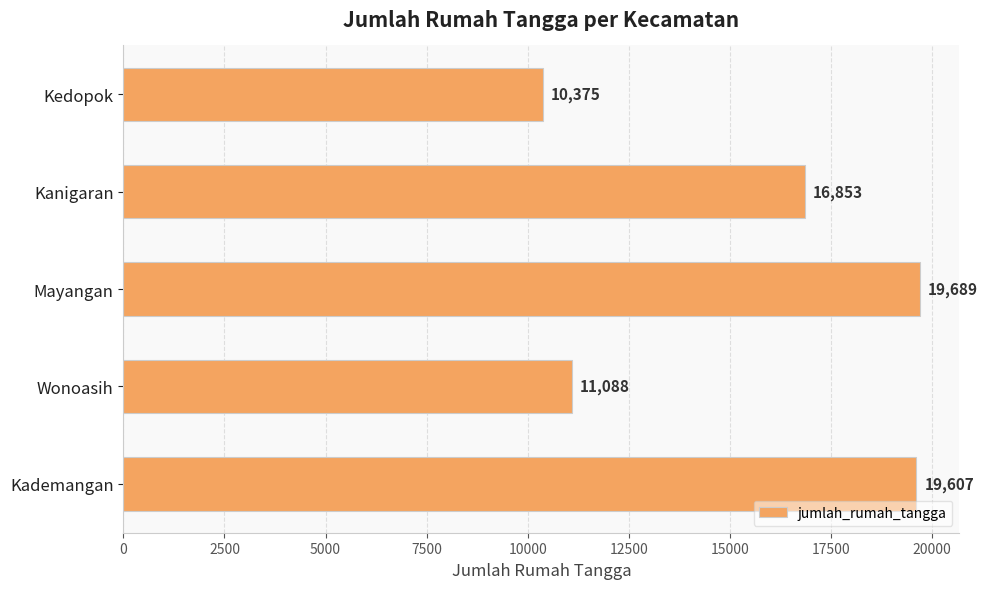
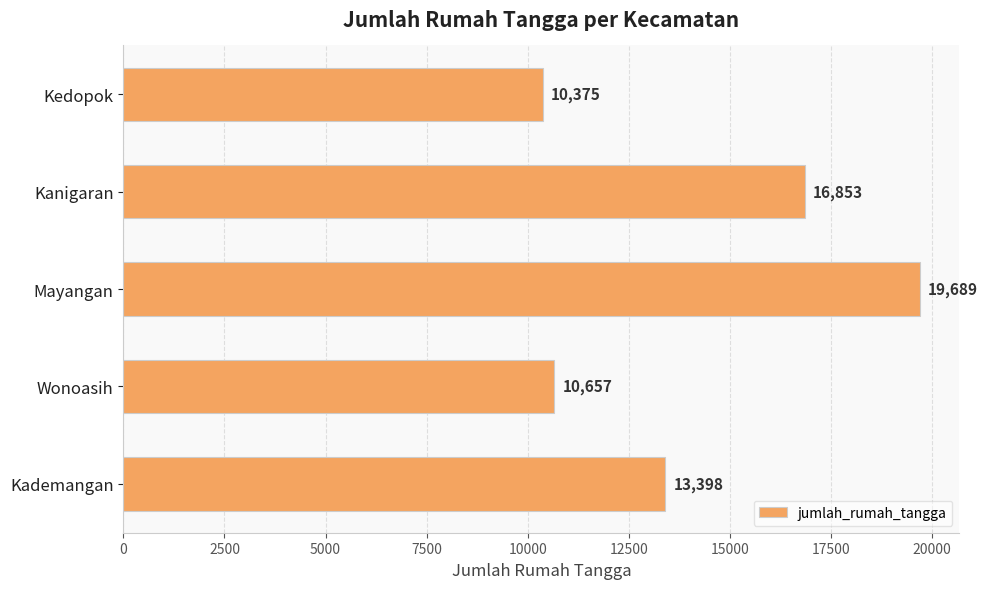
Wonoasih: 11,088 -> 10,657
Kademangan: 19,607 -> 13,398
